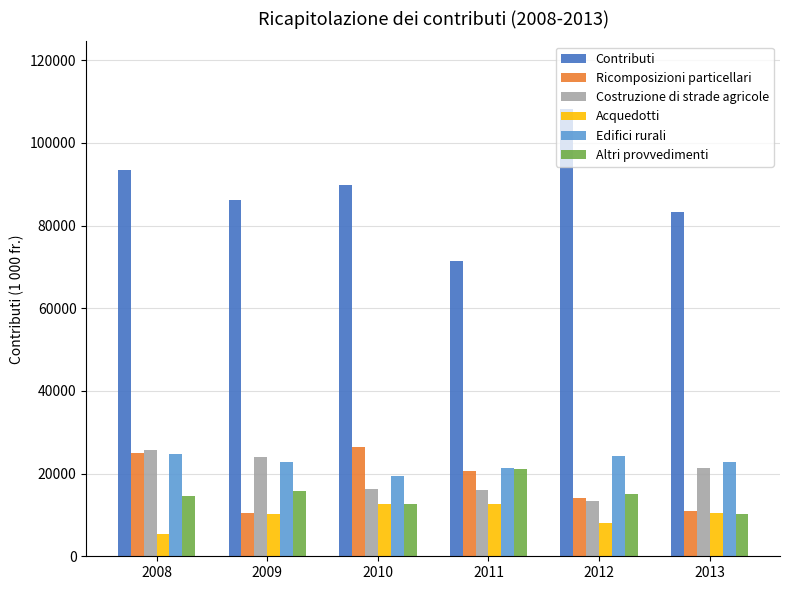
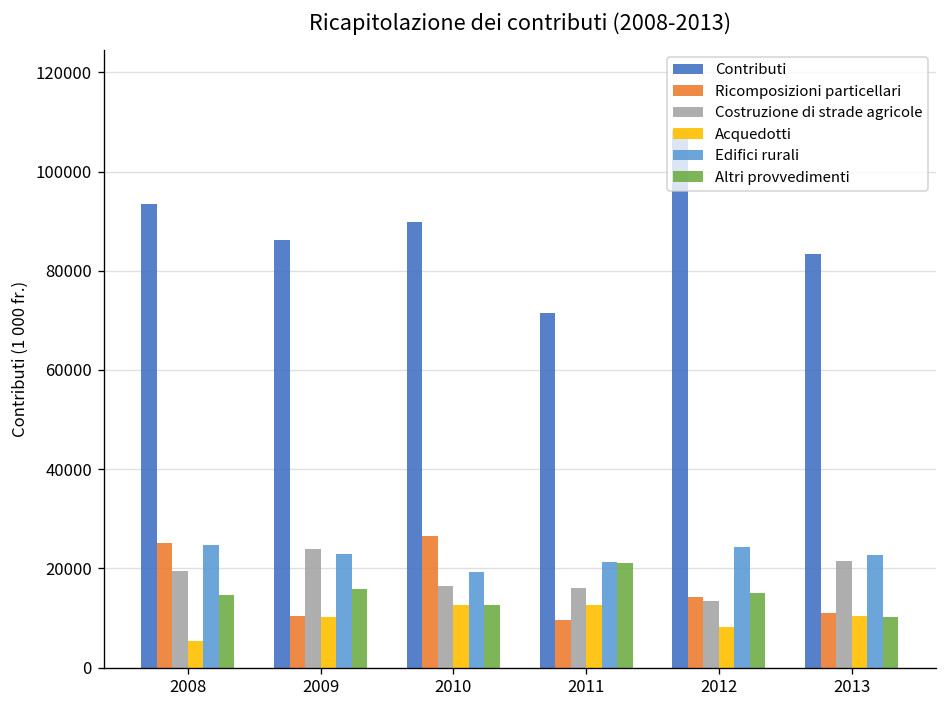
Costruzione di strade agricole, 2008: 26000 -> 19000
Ricomposizioni particellari, 2011: 21000 -> 10000
